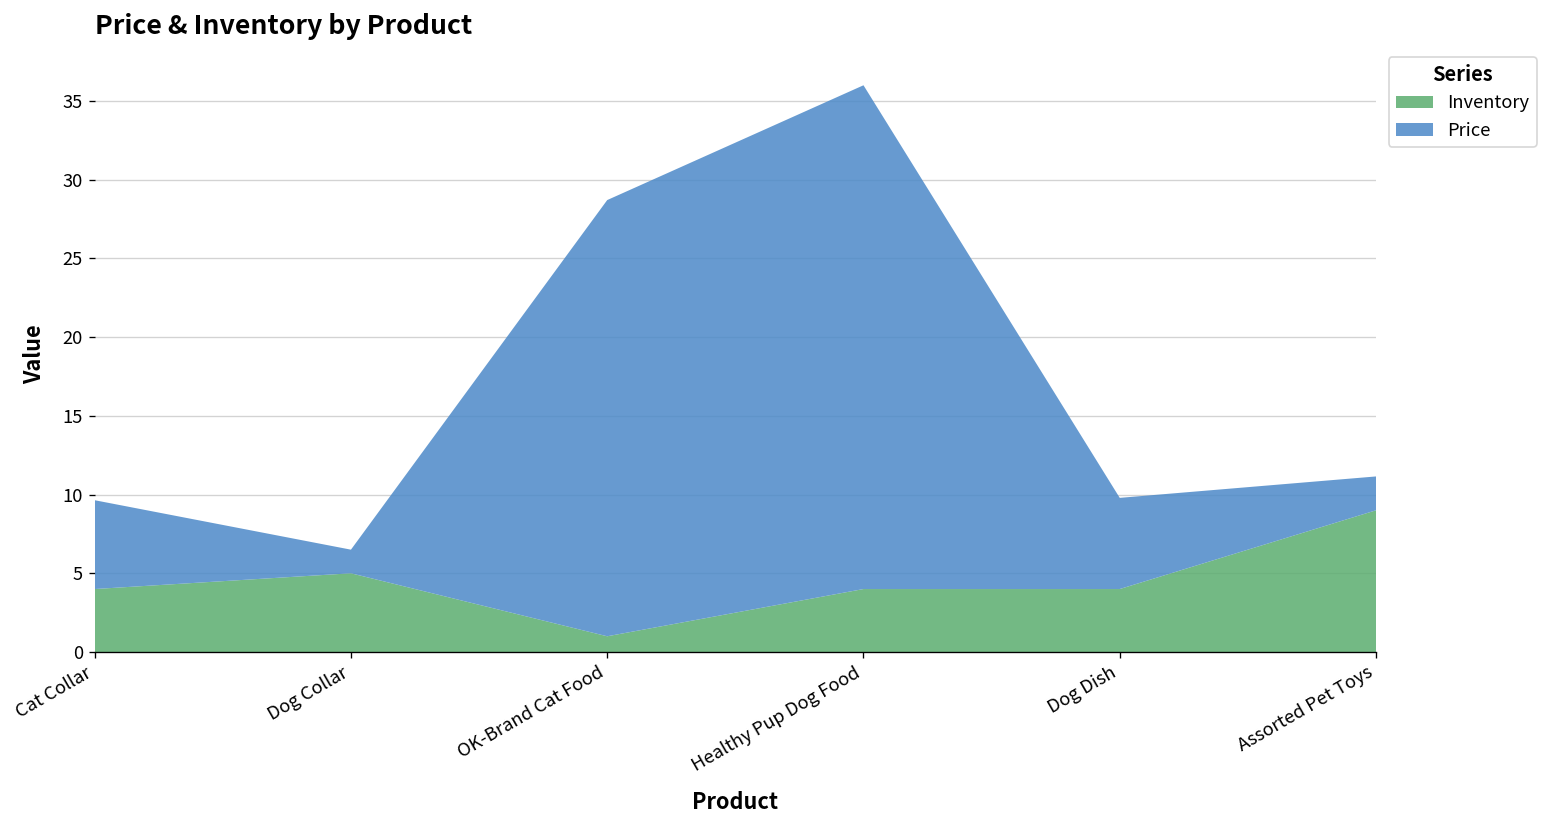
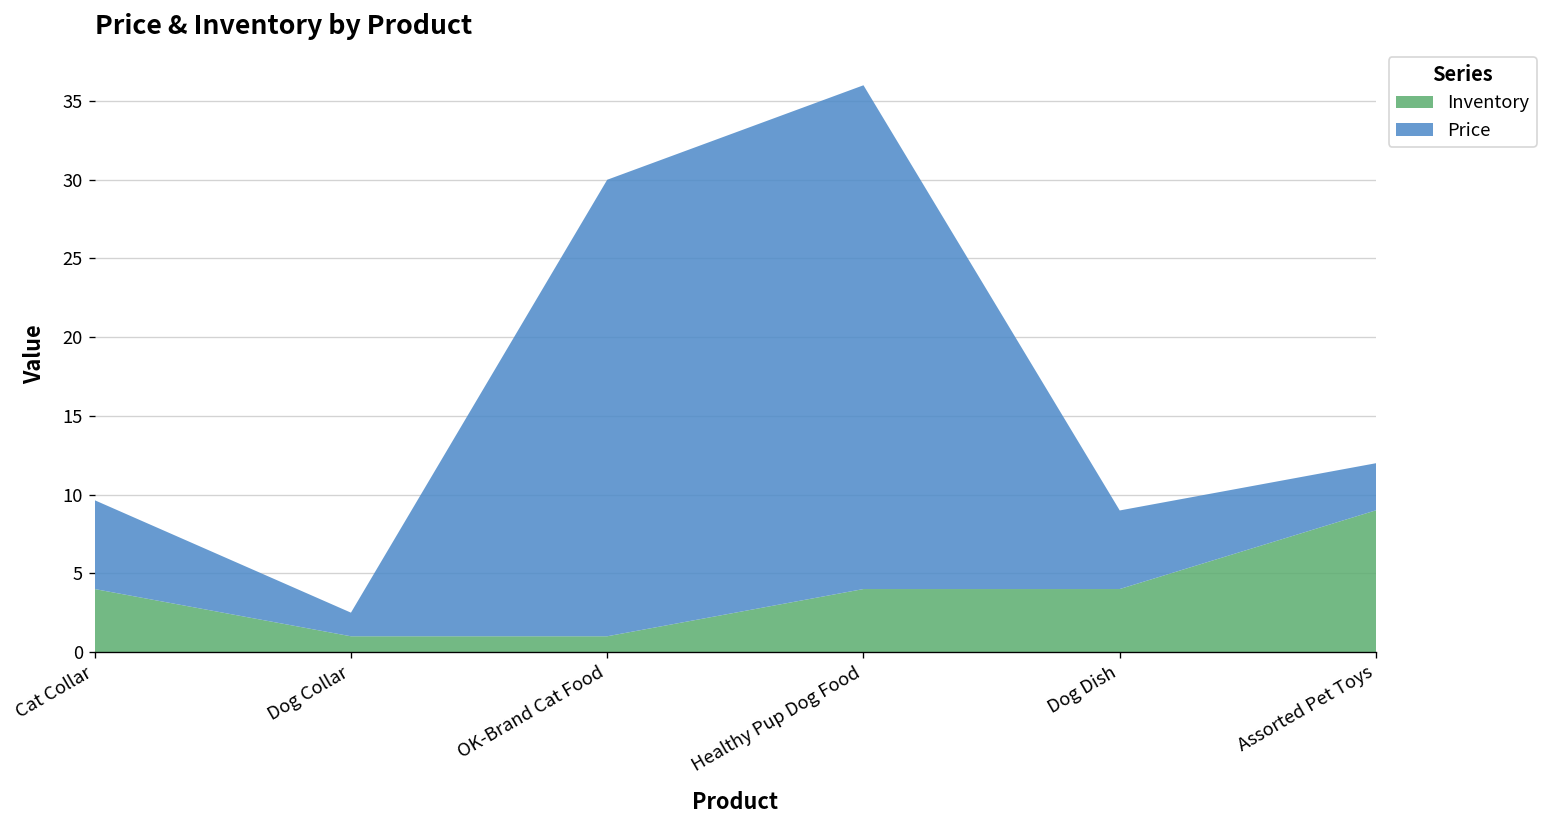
Inventory, Dog Collar: 5 -> 1
Price, OK-Brand Cat Food: 27.7 -> 29.0
Price, Dog Dish: 5.8 -> 5.0
Price, Assorted Pet Toys: 2.2 -> 3.0
